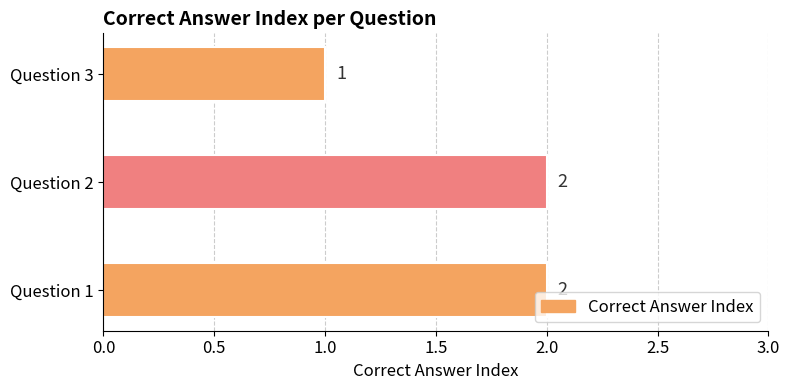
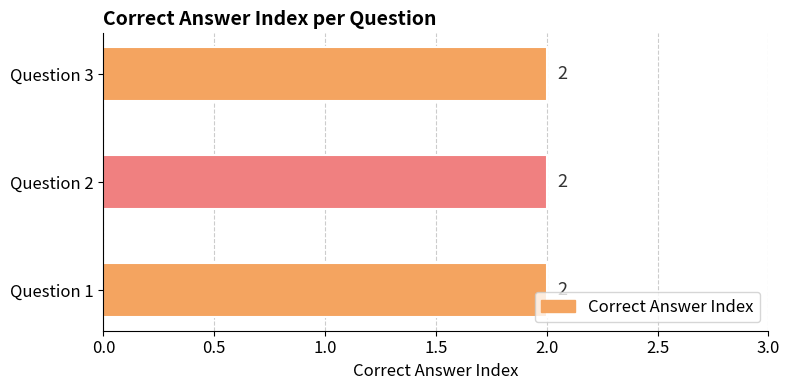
Question 3: 1 -> 2
